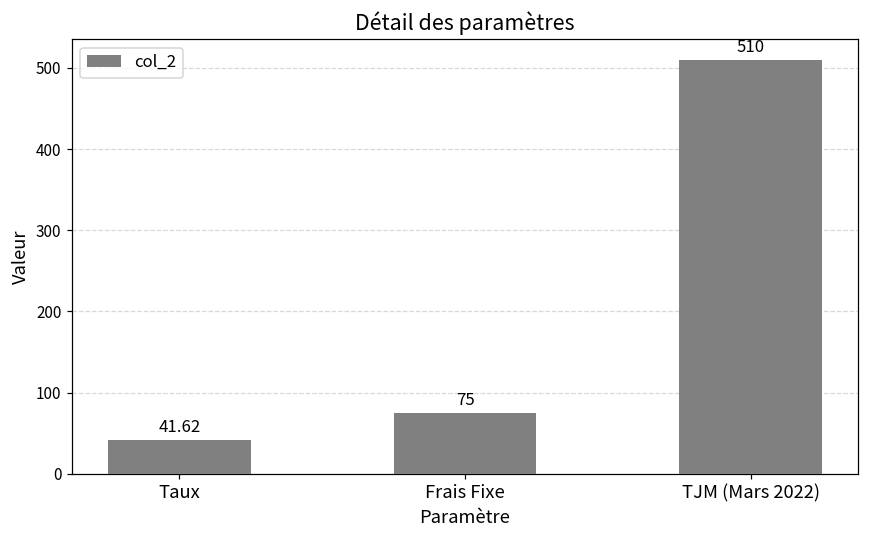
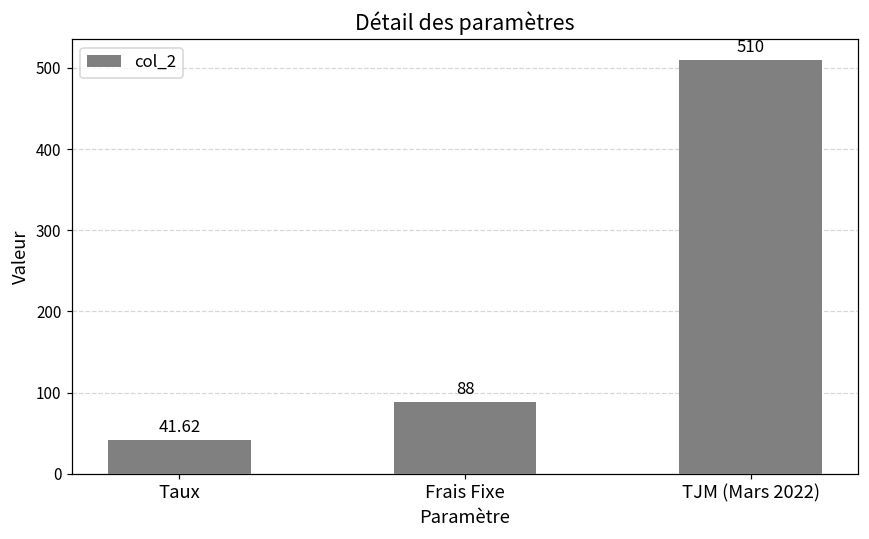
Frais Fixe: 75 -> 88
